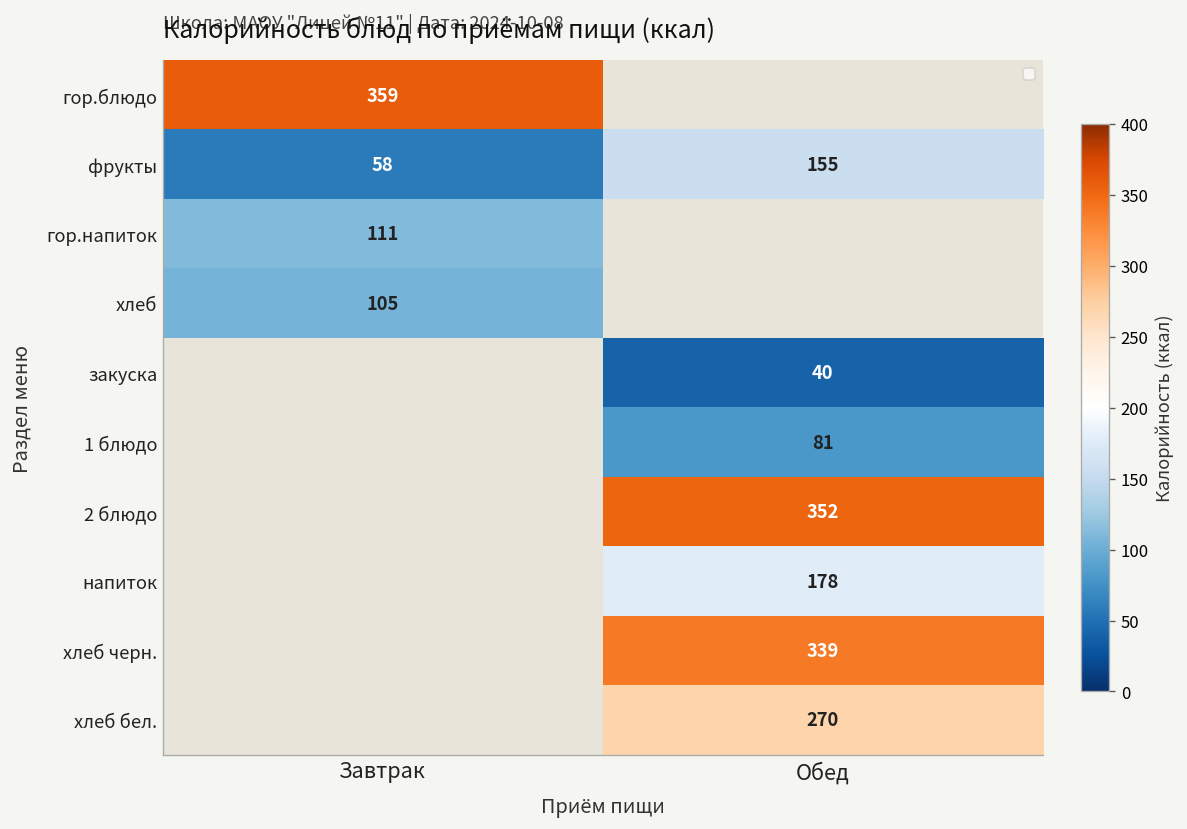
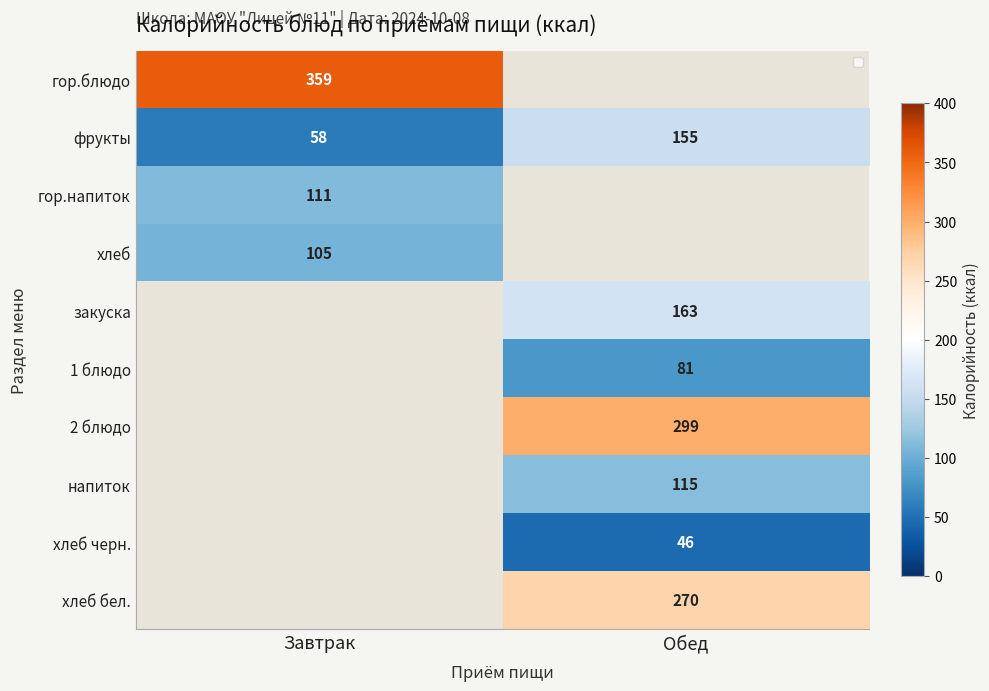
закуска, Обед: 40 -> 163
2 блюдо, Обед: 352 -> 299
напиток, Обед: 178 -> 115
хлеб черн., Обед: 339 -> 46
